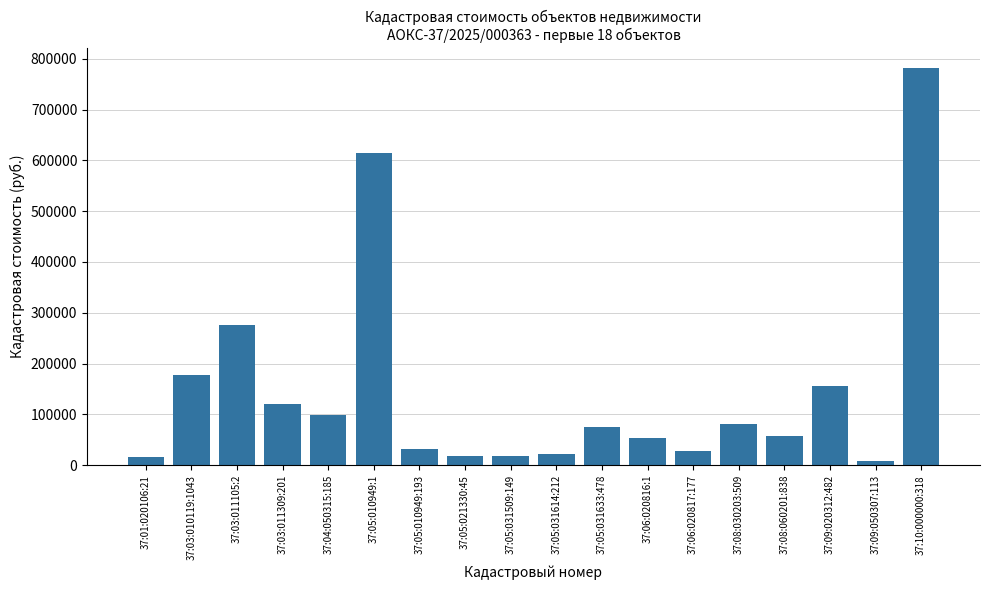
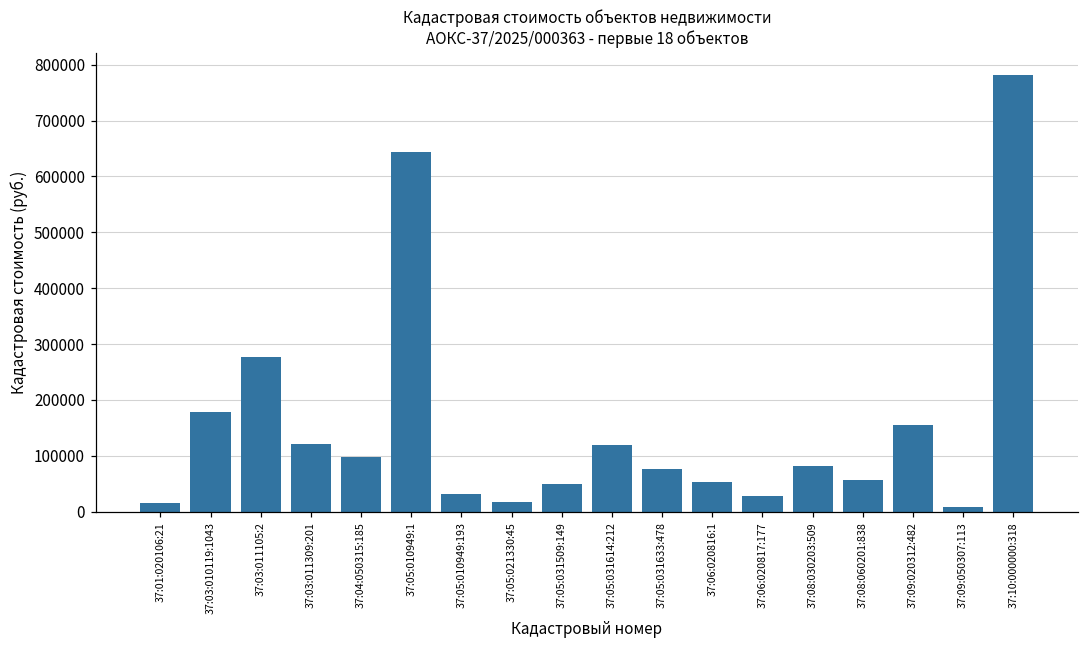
37:05:010949:1: 620000 -> 640000
37:05:031509:149: 20000 -> 50000
37:05:031614:212: 20000 -> 120000
